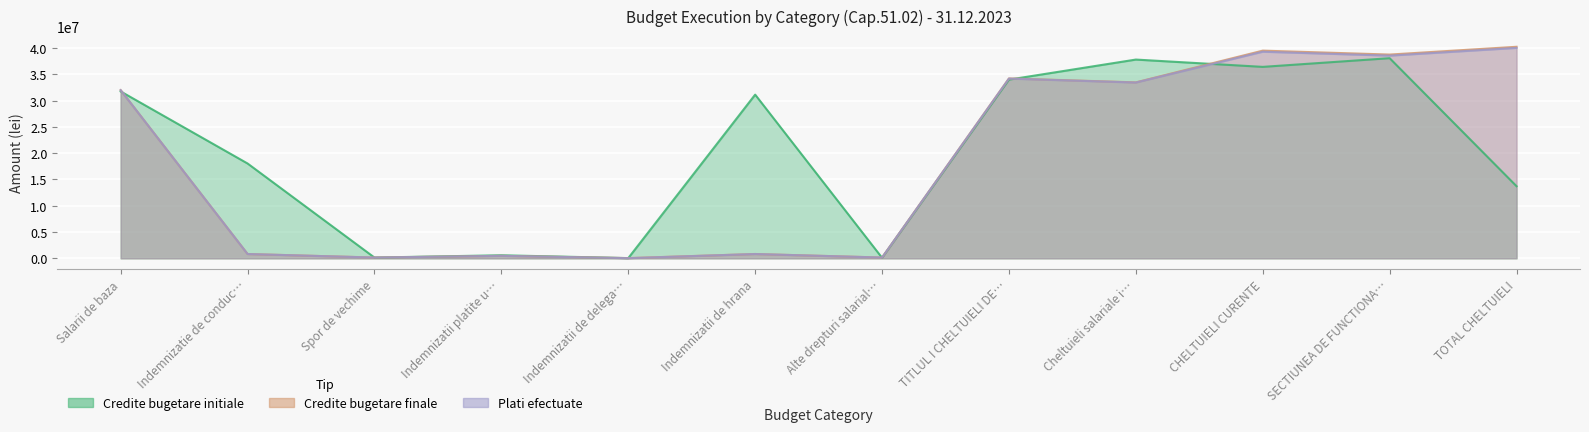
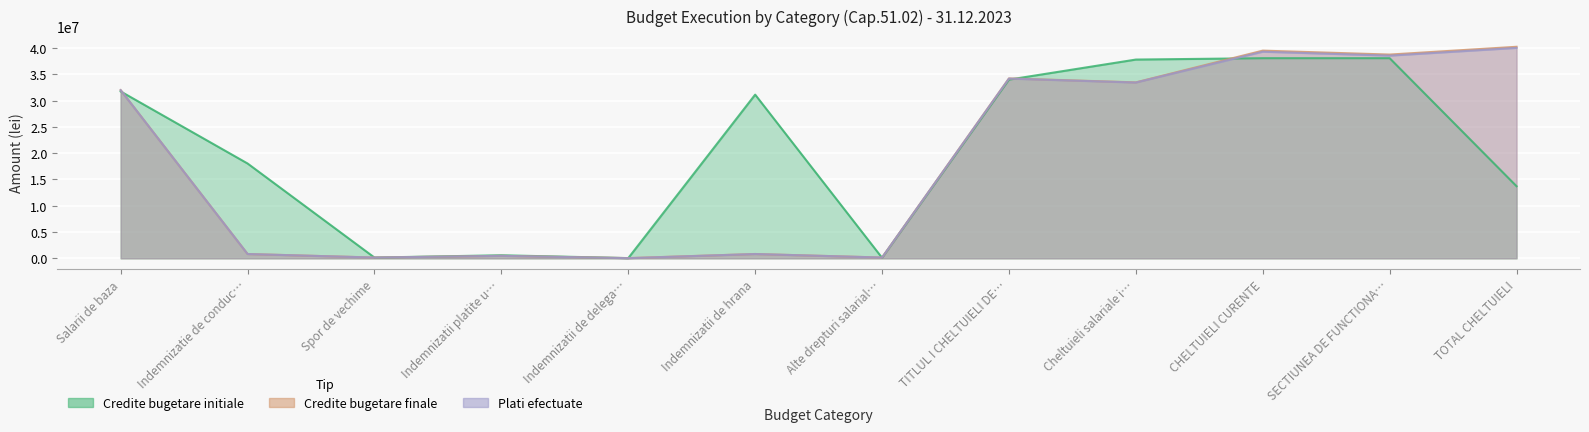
Credite bugetare initiale, CHELTUIELI CURENTE: 36000000 -> 38000000
